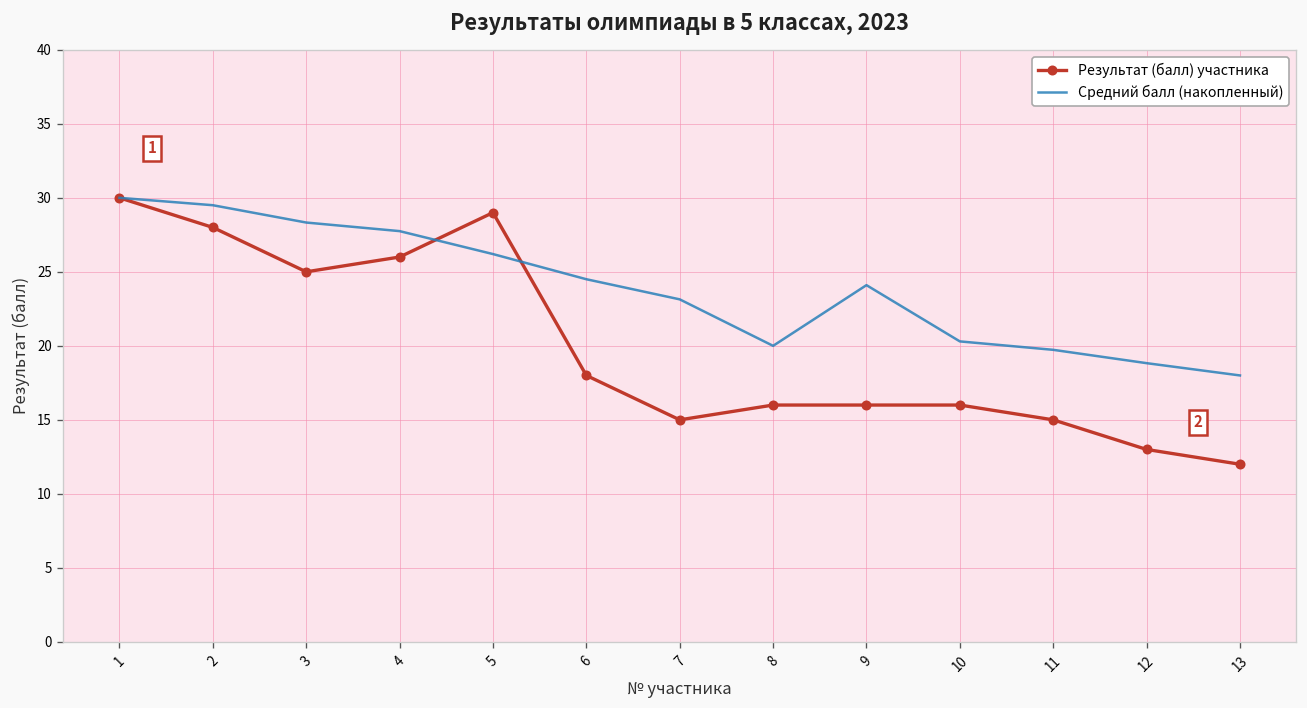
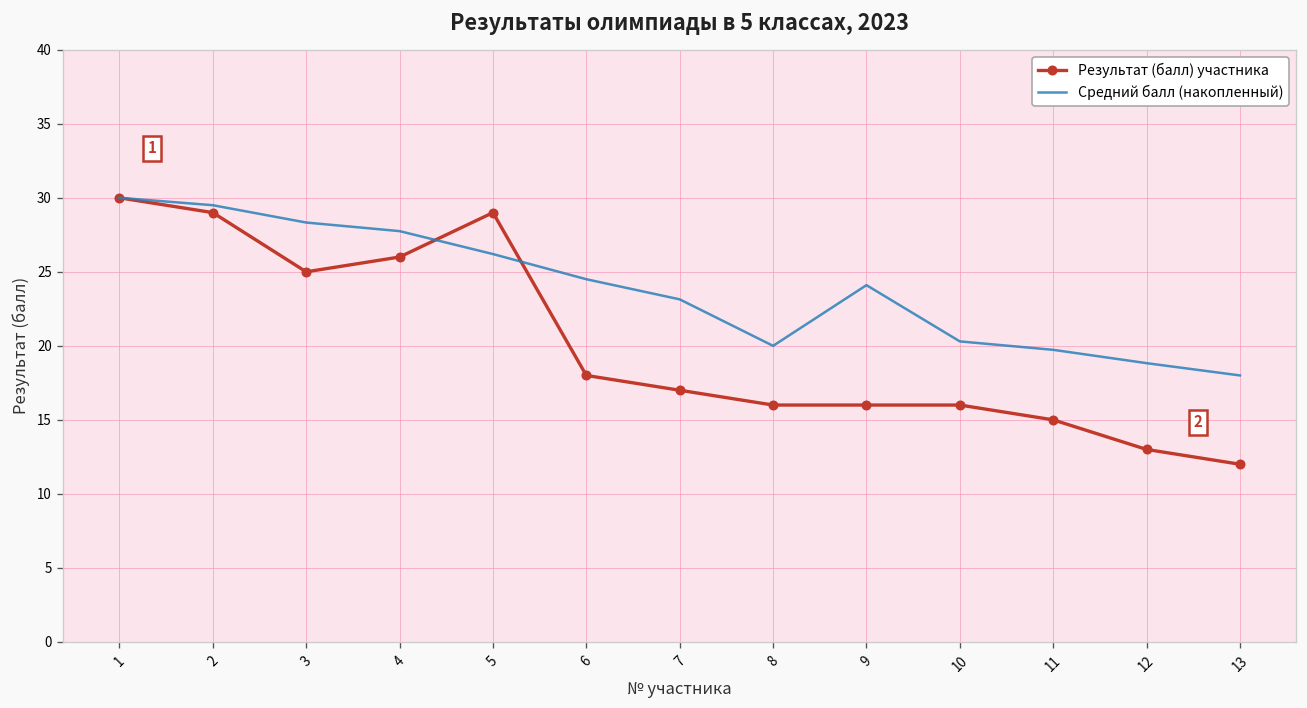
Результат (балл) участника, 2: 28 -> 29
Результат (балл) участника, 7: 15 -> 17
